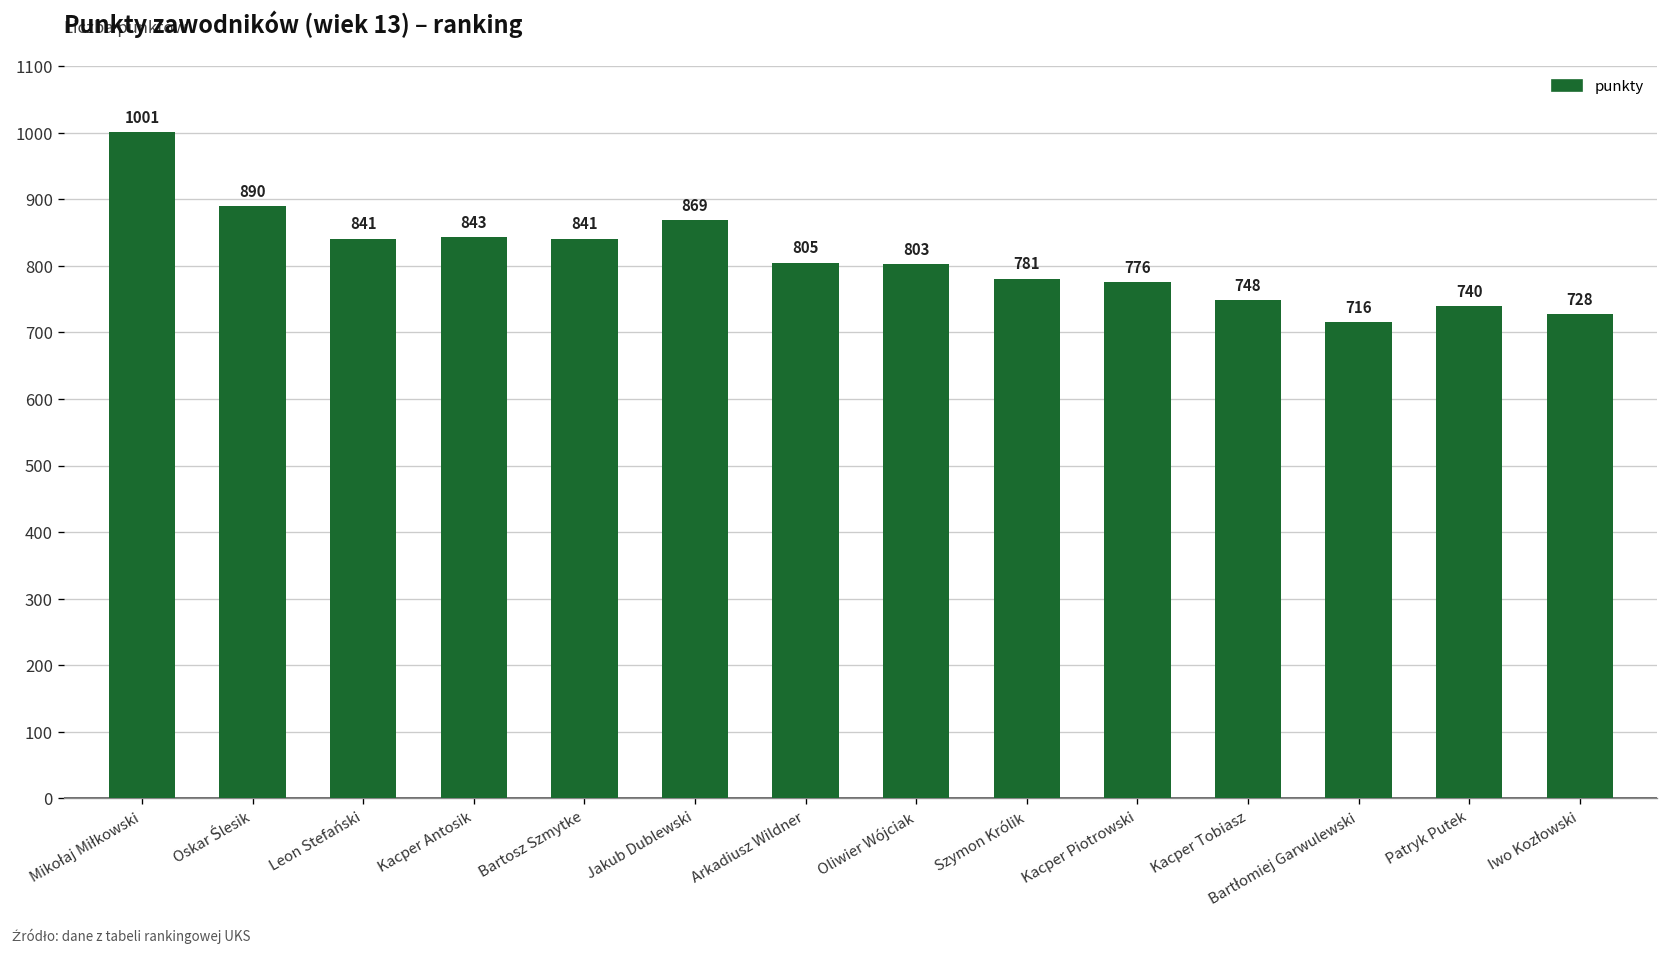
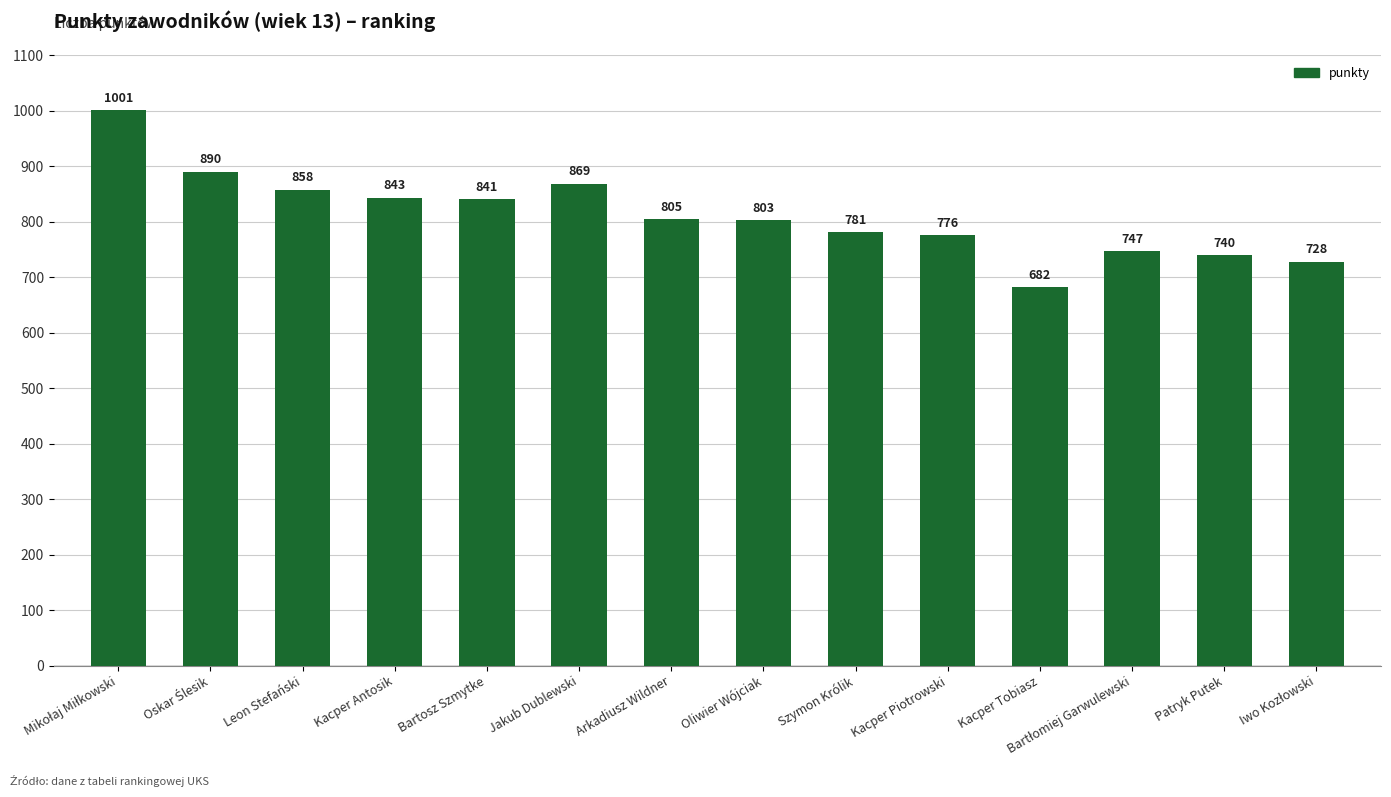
Leon Stefański: 841 -> 858
Kacper Tobiasz: 748 -> 682
Bartłomiej Garwulewski: 716 -> 747
